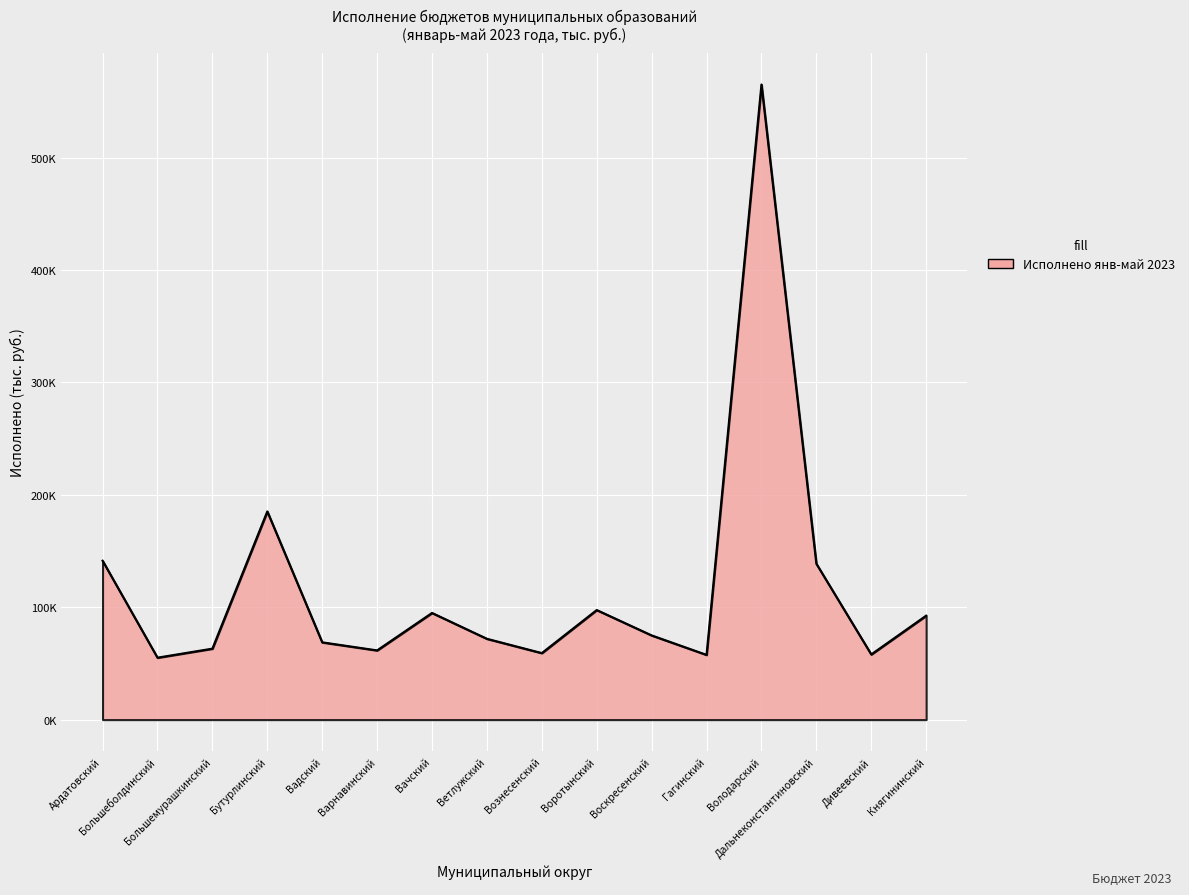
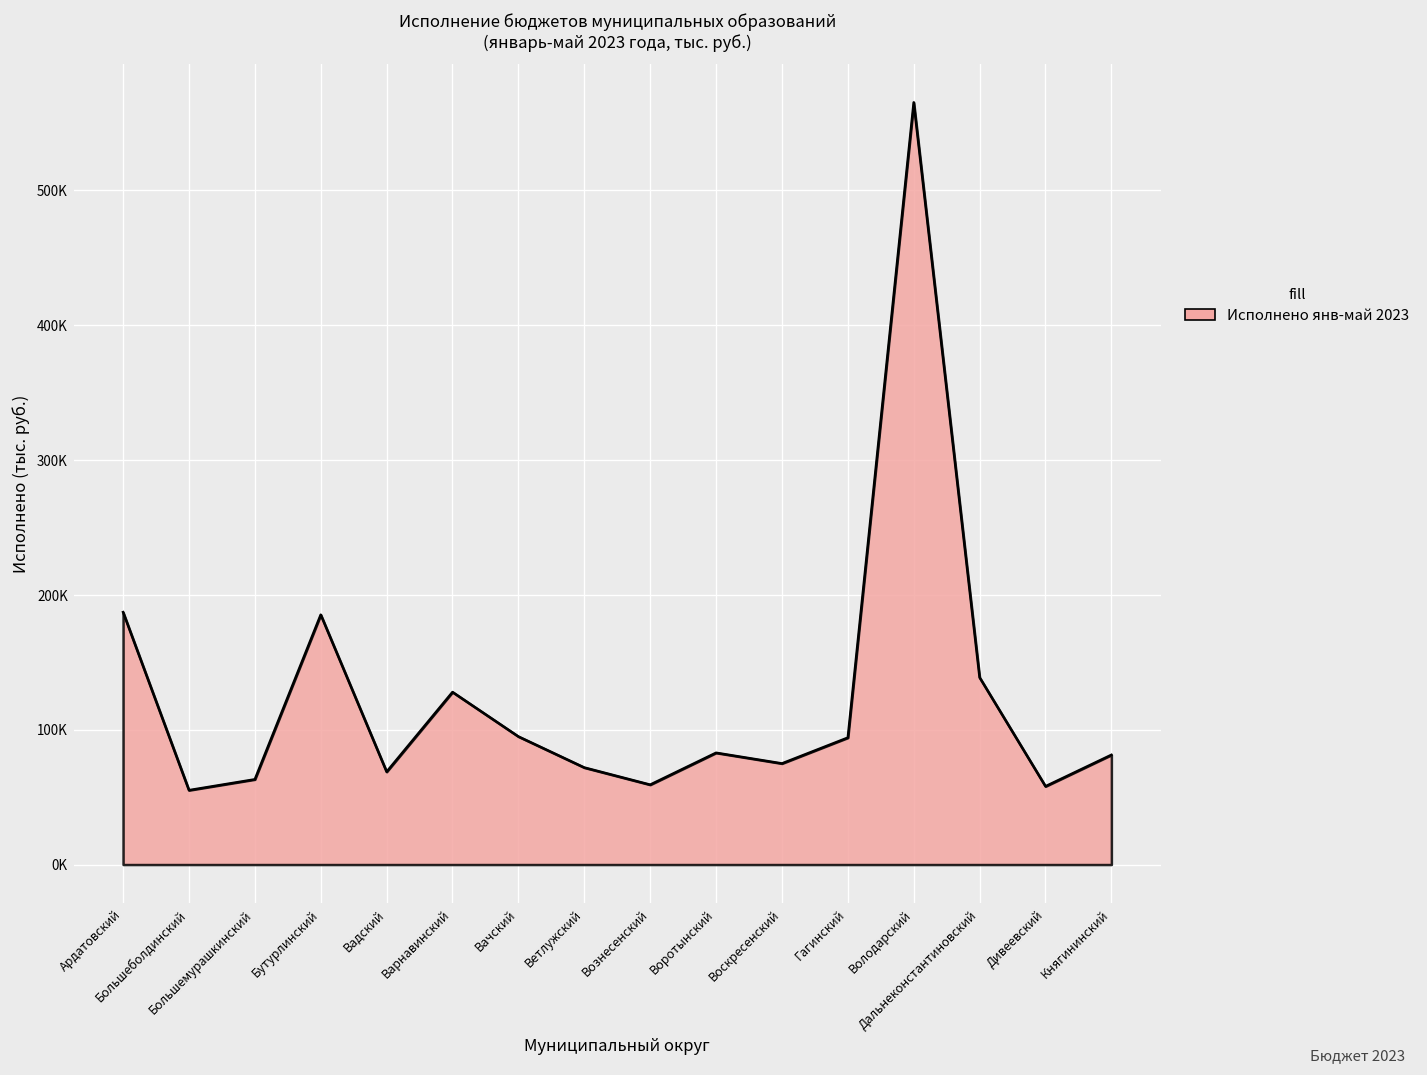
Ардатовский: 141000 -> 187000
Варнавинский: 62000 -> 128000
Воротынский: 98000 -> 83000
Гагинский: 58000 -> 94000
Княгининский: 93000 -> 81000
